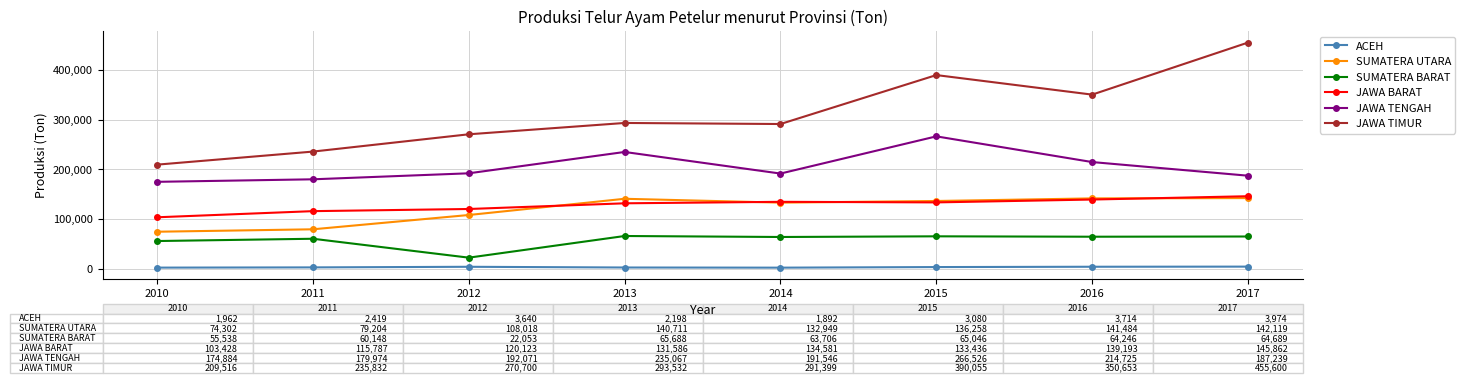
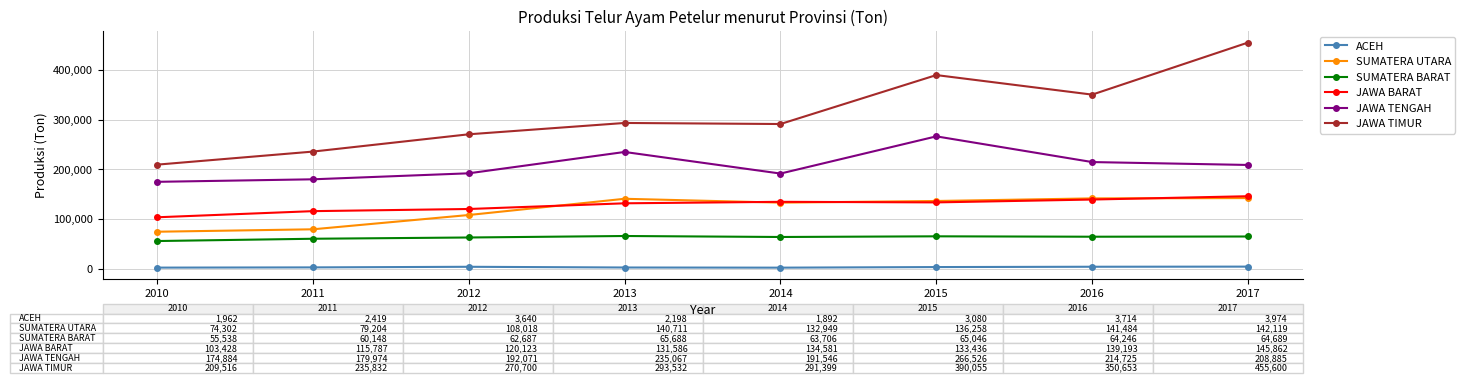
SUMATERA BARAT, 2012: 22,053 -> 62,687
JAWA TENGAH, 2017: 187,239 -> 208,885
